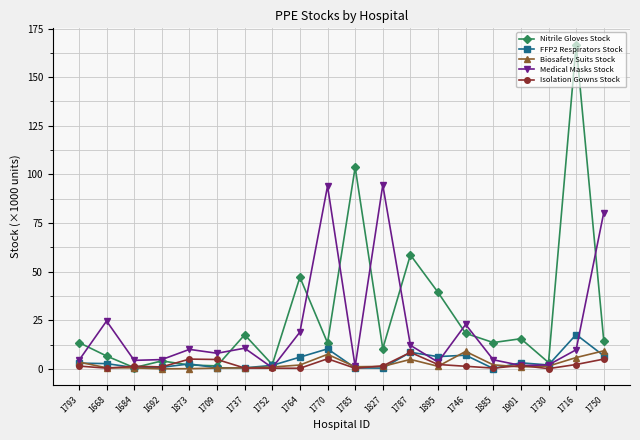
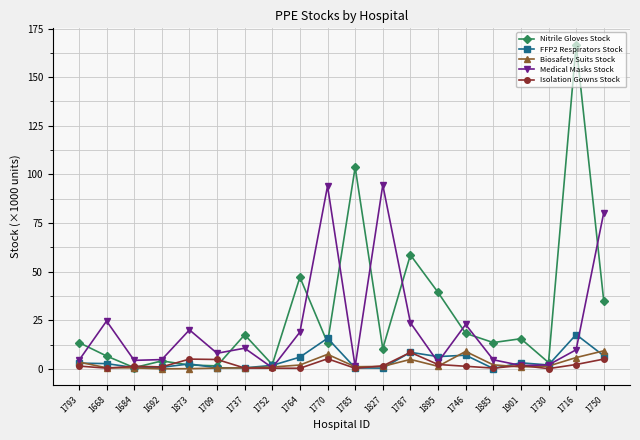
Medical Masks Stock, 1873: 10 -> 20
FFP2 Respirators Stock, 1770: 10 -> 16
Medical Masks Stock, 1787: 12 -> 24
Nitrile Gloves Stock, 1750: 15 -> 35
